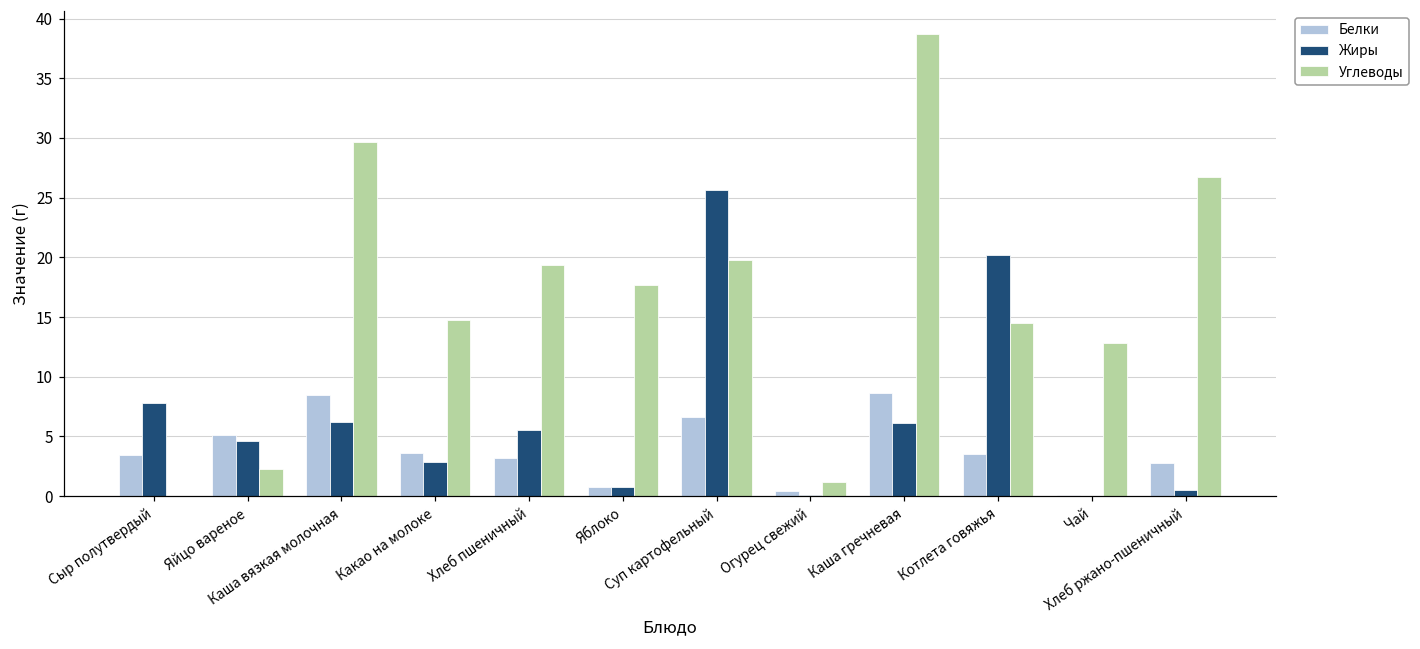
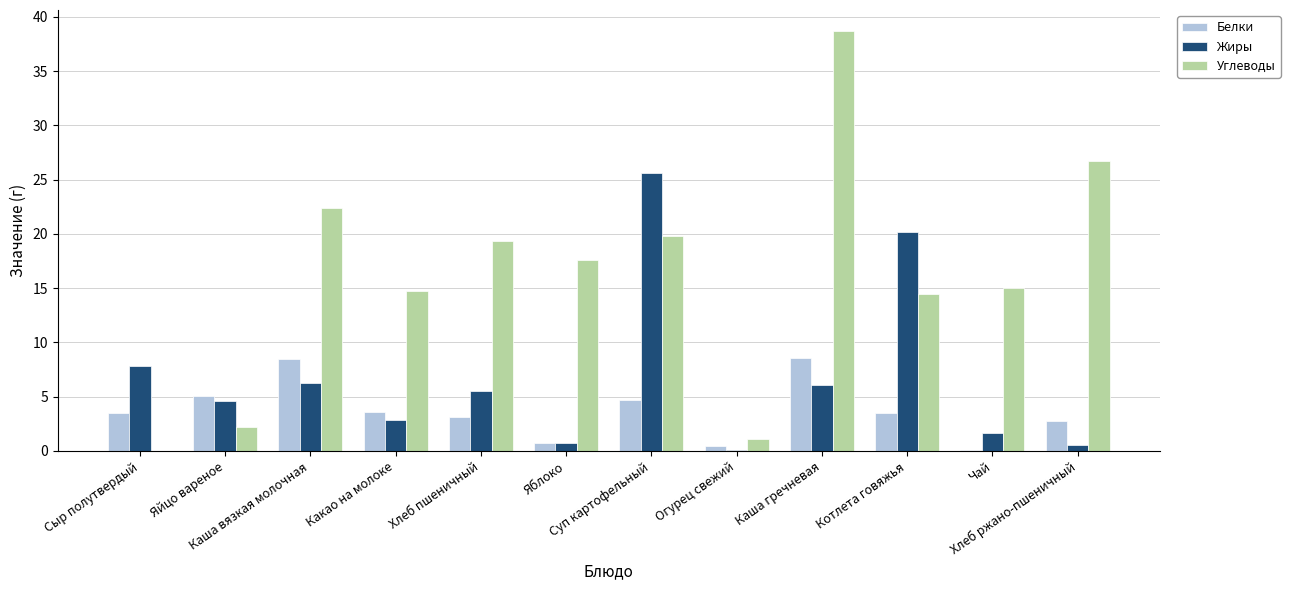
Углеводы, Каша вязкая молочная: 29.6 -> 22.4
Белки, Суп картофельный: 6.6 -> 4.7
Жиры, Чай: 0.0 -> 1.7
Углеводы, Чай: 12.8 -> 15.0
